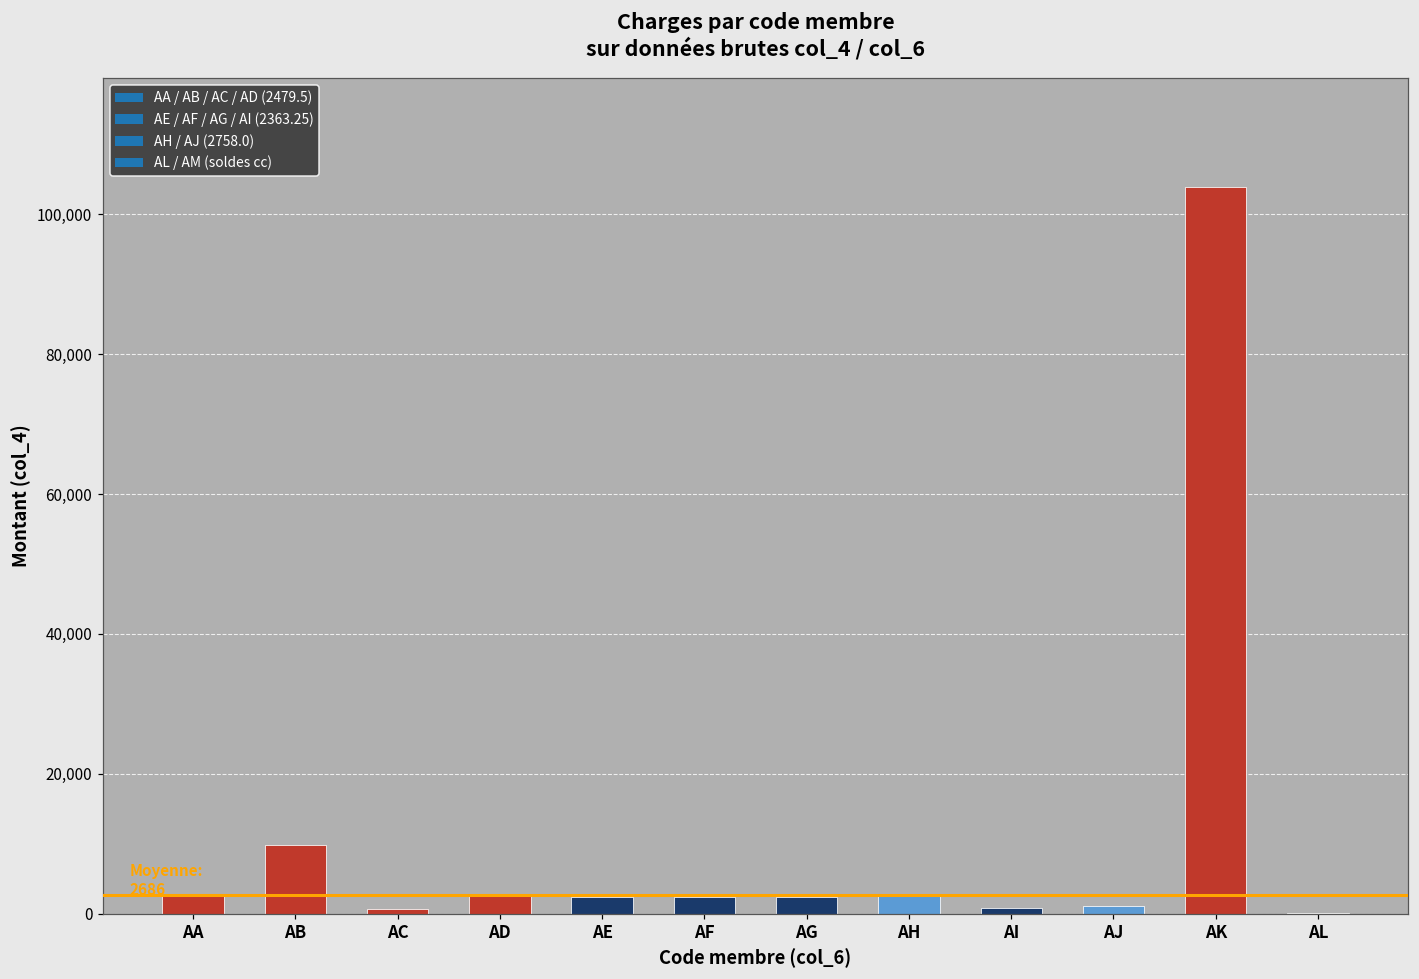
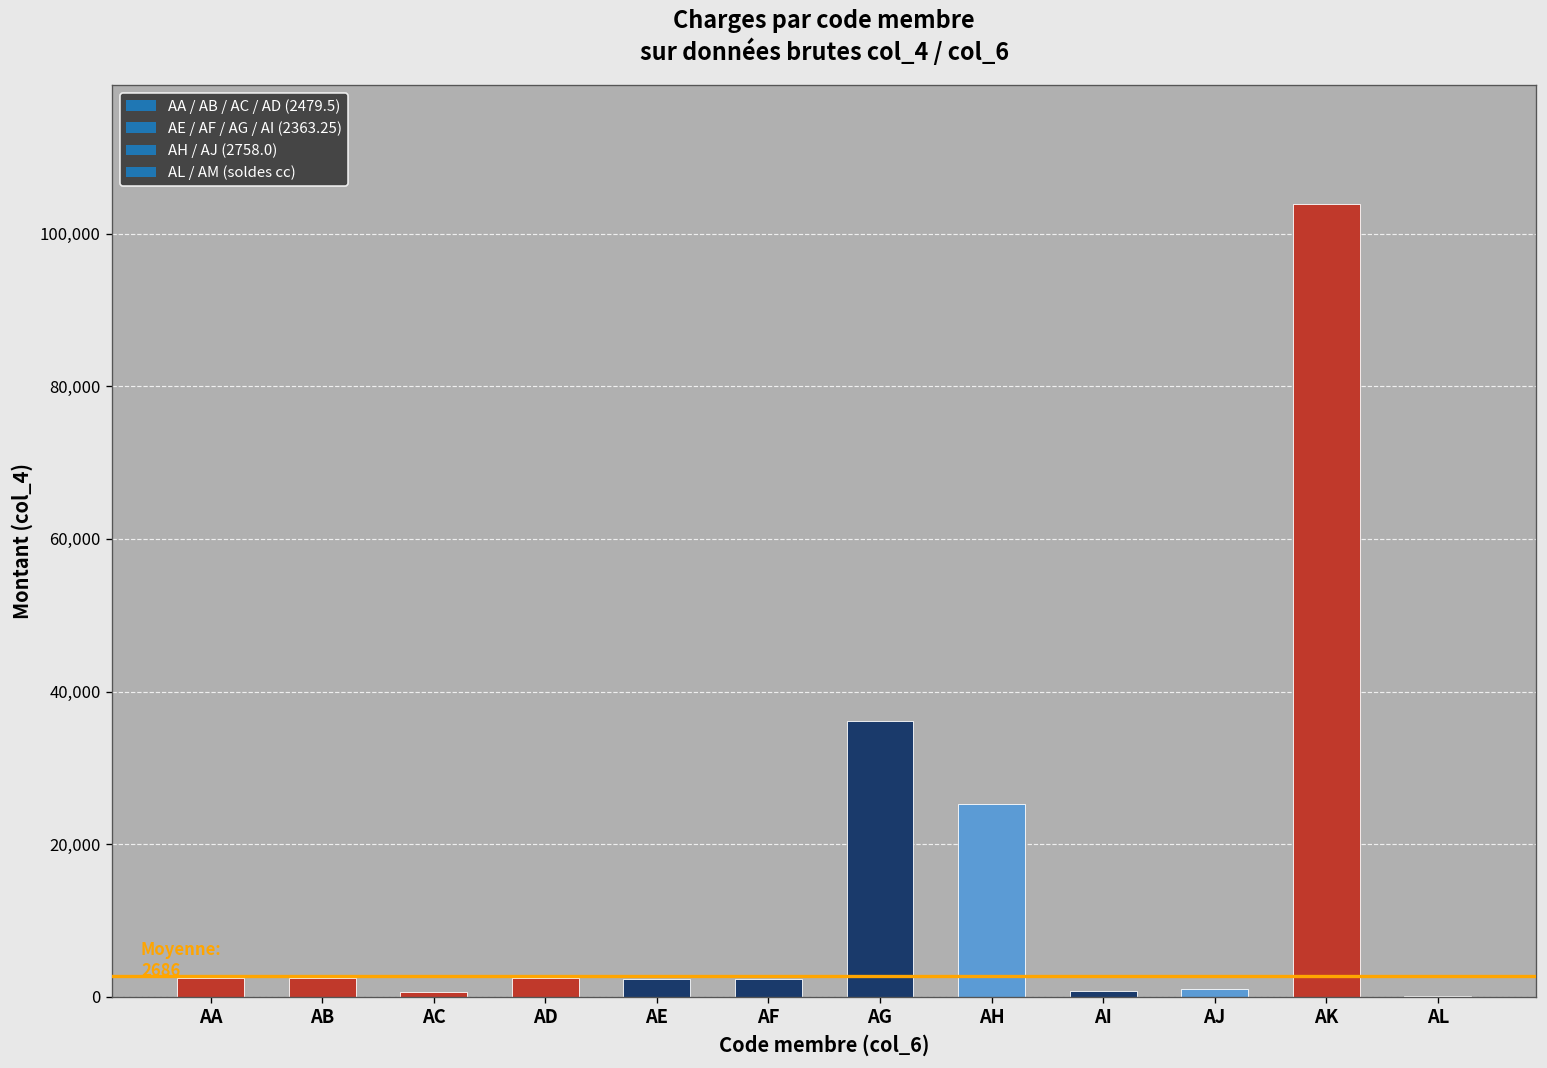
AB: 10,000 -> 2,000
AG: 2,000 -> 36,000
AH: 3,000 -> 25,000
